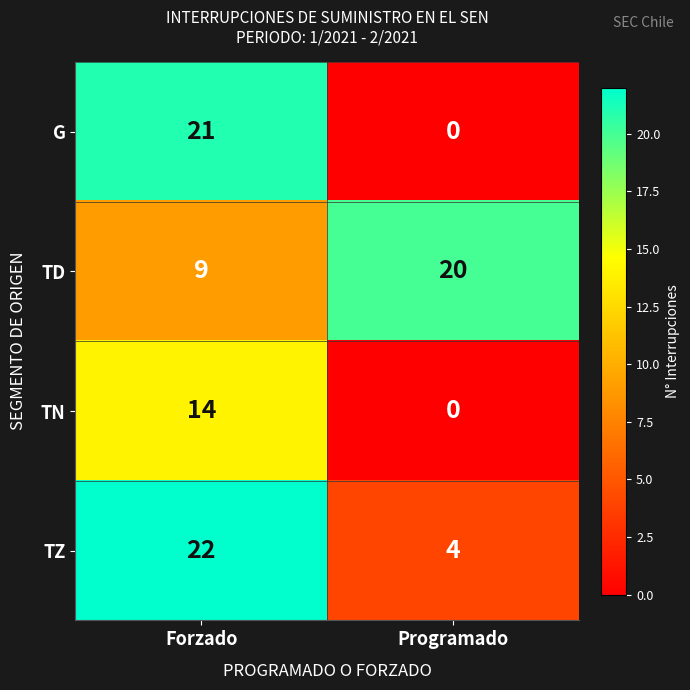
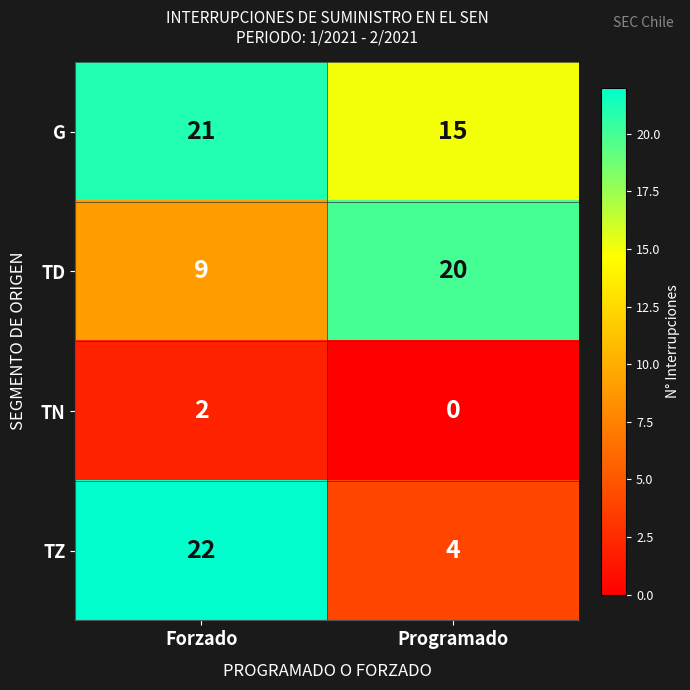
G, Programado: 0 -> 15
TN, Forzado: 14 -> 2
